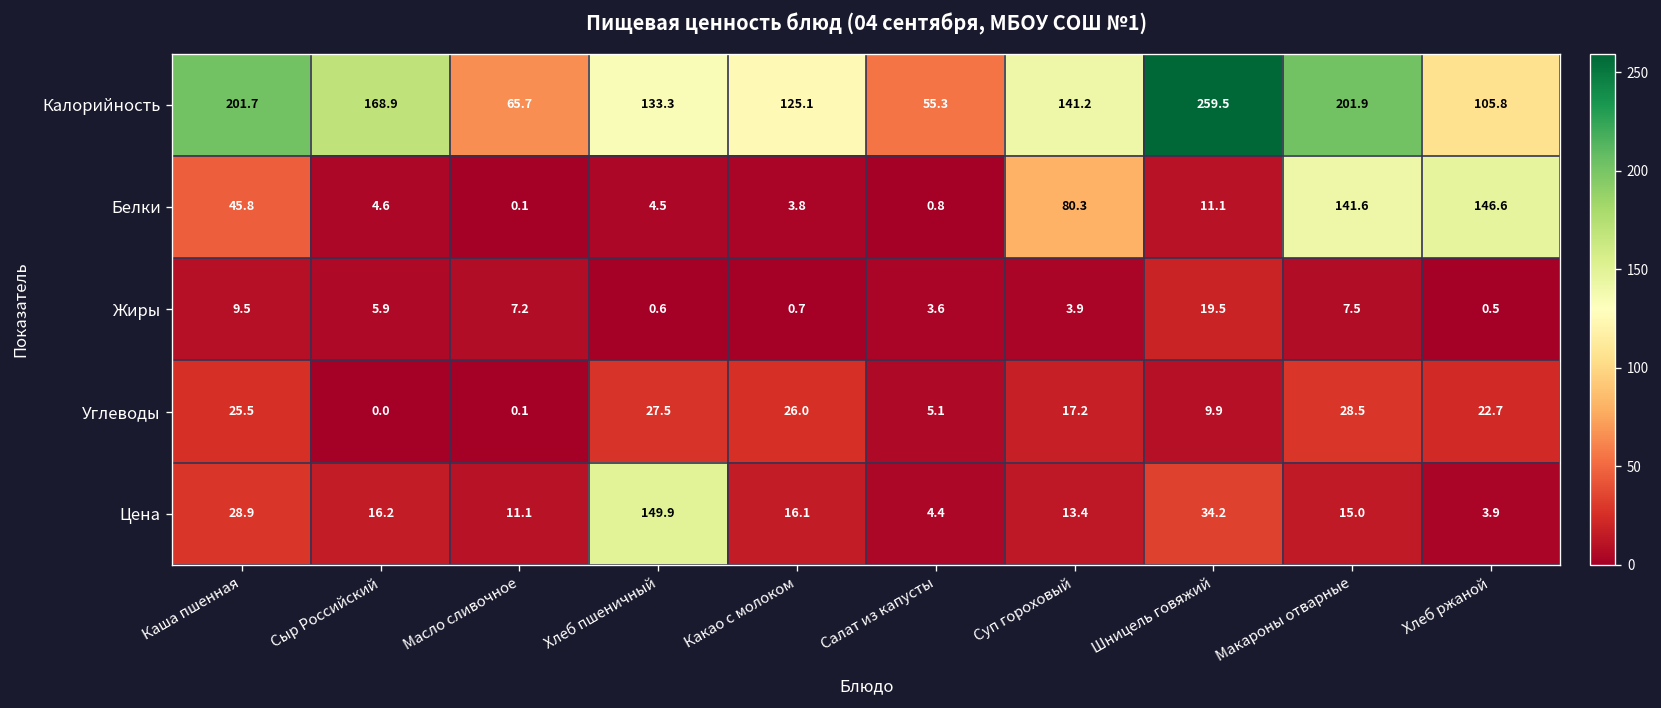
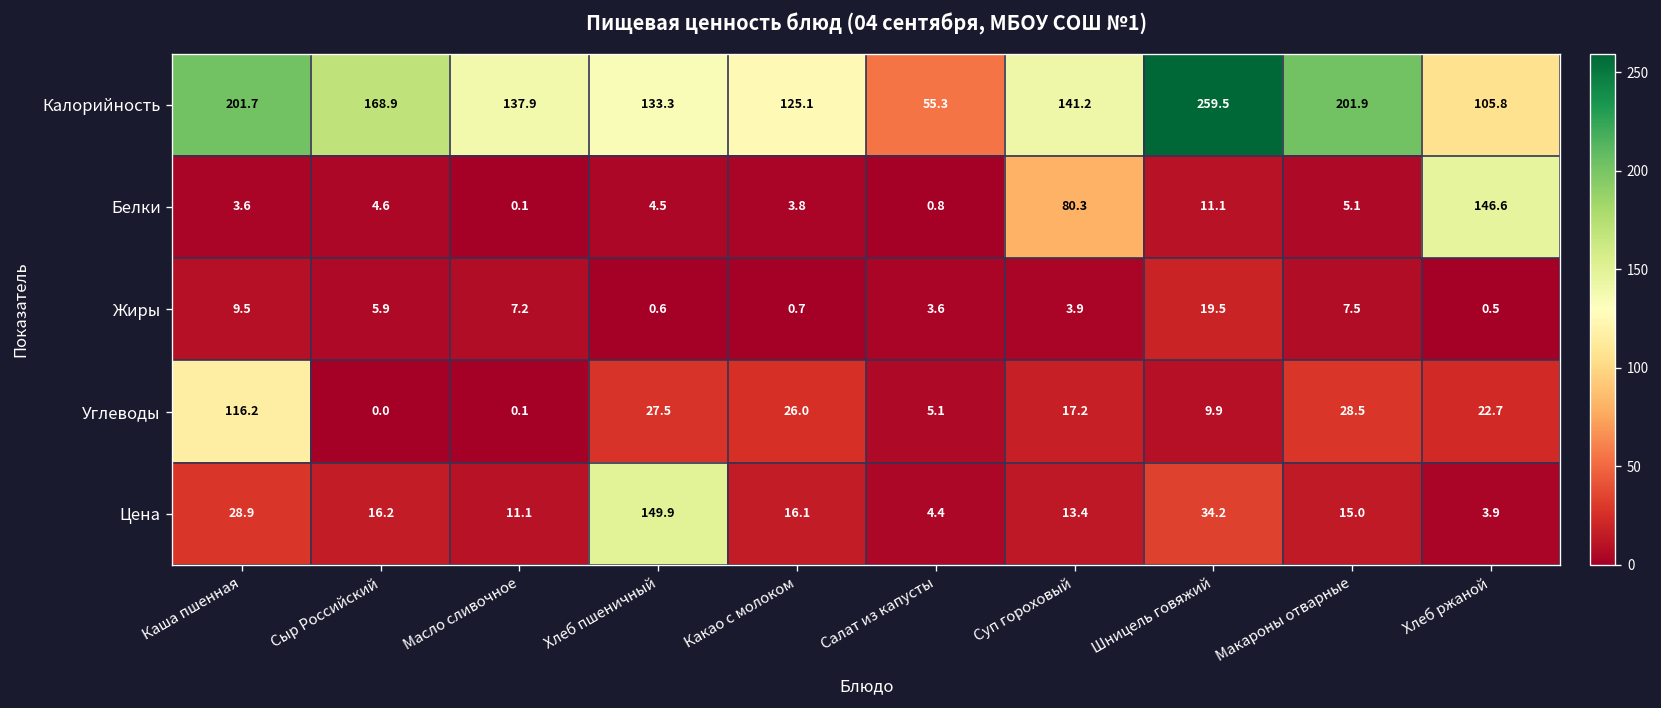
Калорийность, Масло сливочное: 65.7 -> 137.9
Белки, Каша пшенная: 45.8 -> 3.6
Белки, Макароны отварные: 141.6 -> 5.1
Углеводы, Каша пшенная: 25.5 -> 116.2
